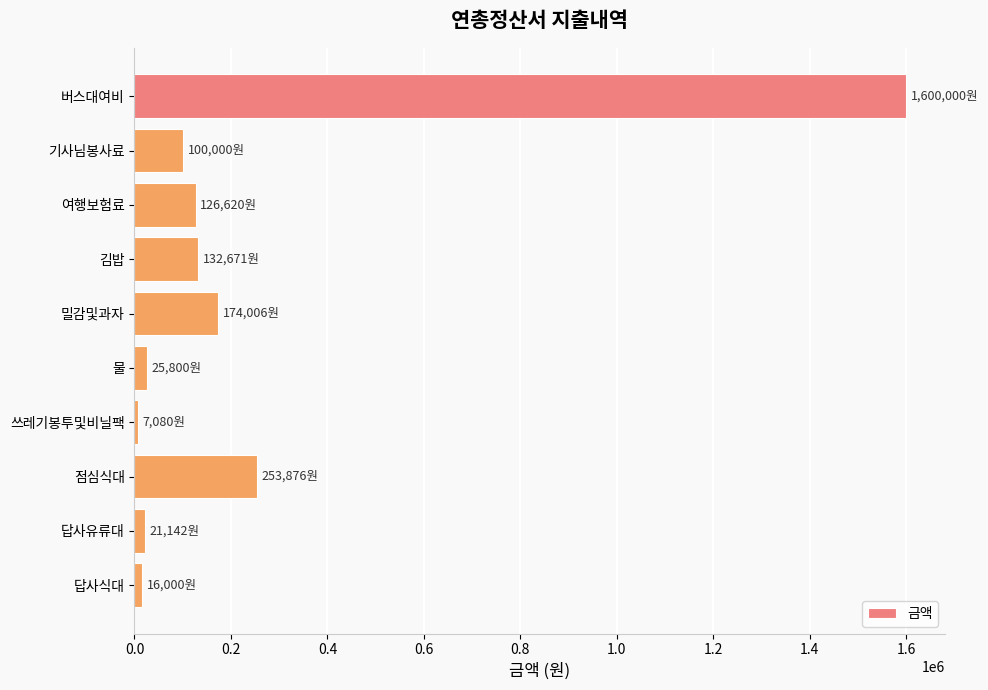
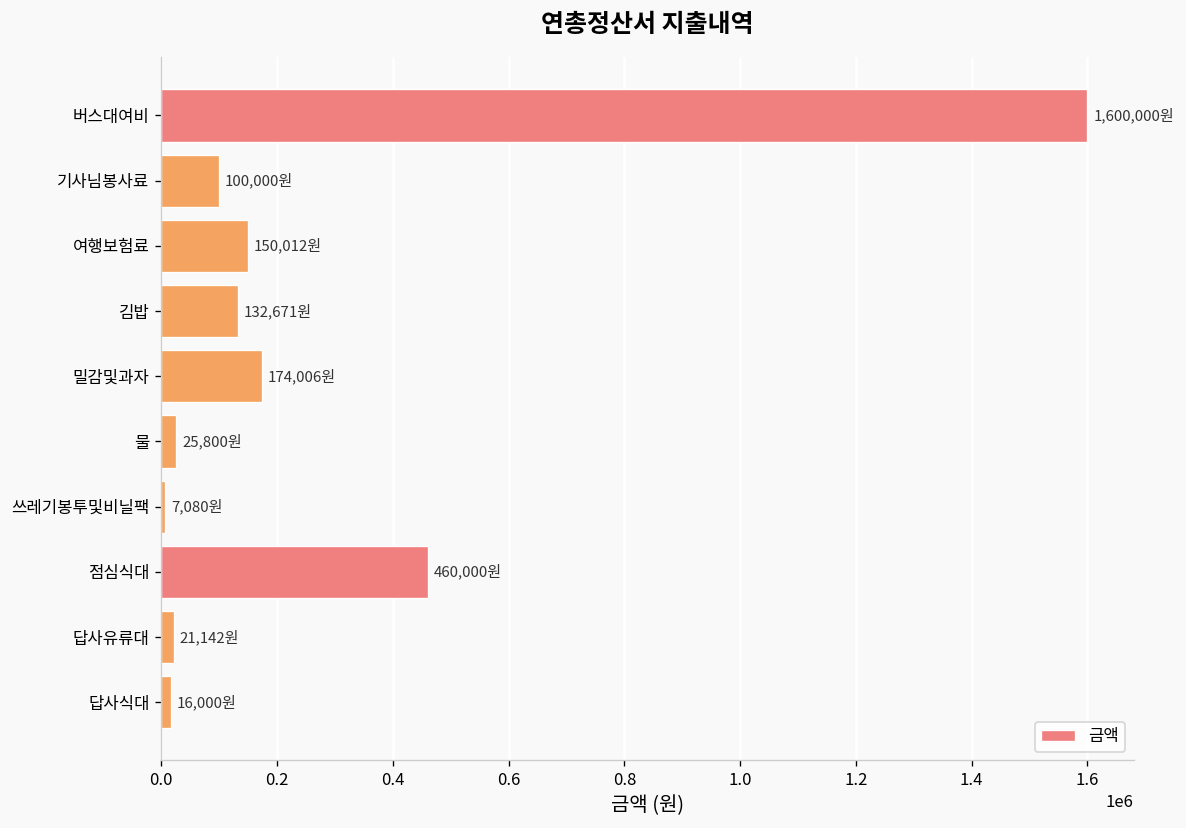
여행보험료: 126,620원 -> 150,012원
점심식대: 253,876원 -> 460,000원
